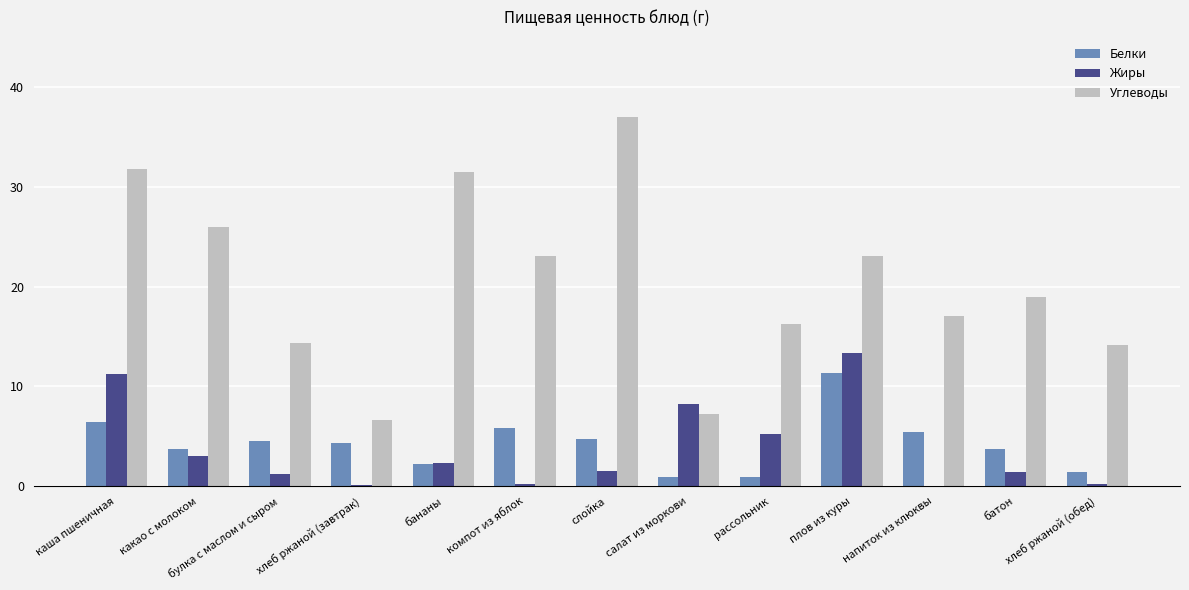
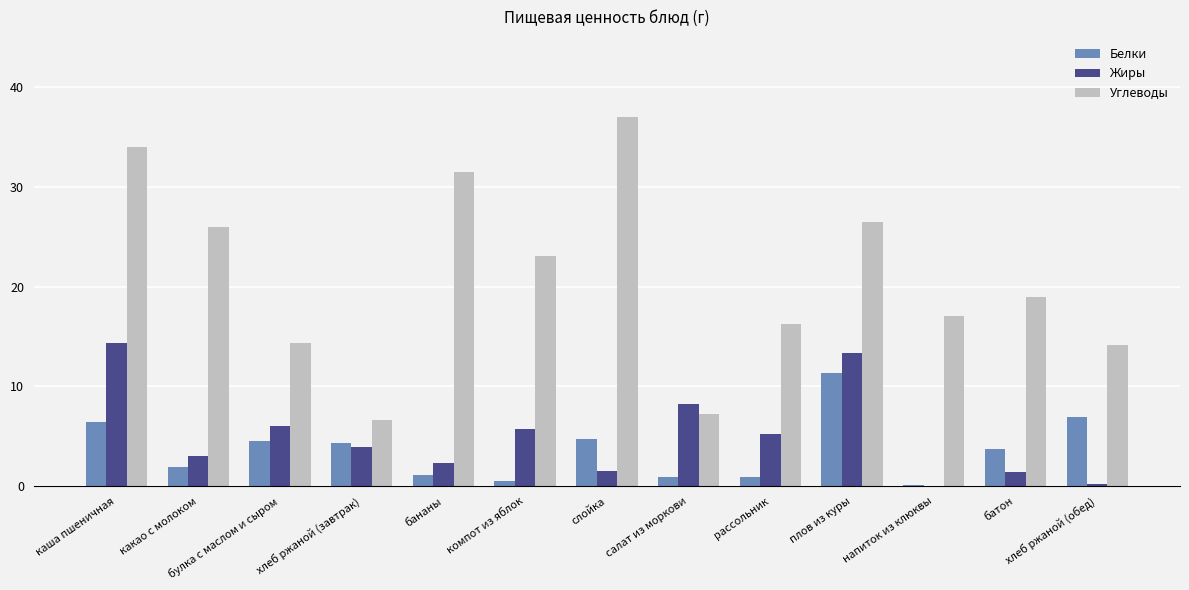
Жиры, каша пшеничная: 11 -> 14
Углеводы, каша пшеничная: 32 -> 34
Белки, какао с молоком: 4 -> 2
Жиры, булка с маслом и сыром: 1 -> 6
Жиры, хлеб ржаной (завтрак): 0 -> 4
Белки, бананы: 2 -> 1
Белки, компот из яблок: 6 -> 1
Жиры, компот из яблок: 0 -> 6
Углеводы, плов из куры: 23 -> 26
Белки, напиток из клюквы: 5 -> 0
Белки, хлеб ржаной (обед): 1 -> 7
